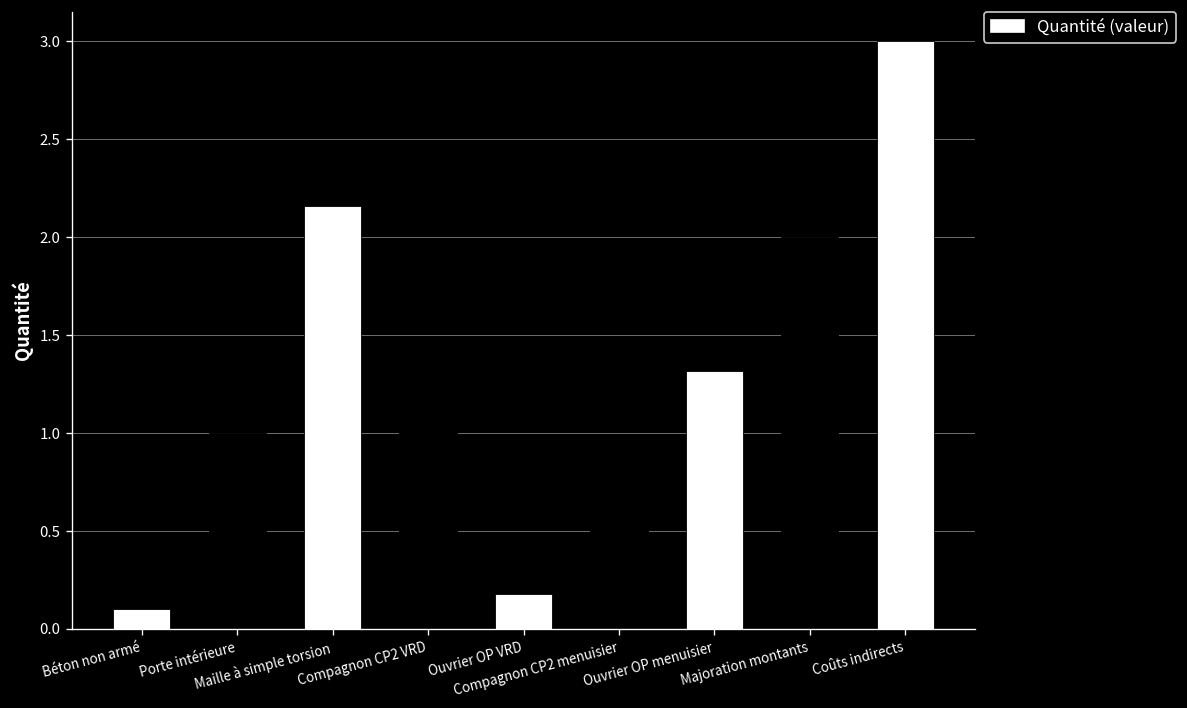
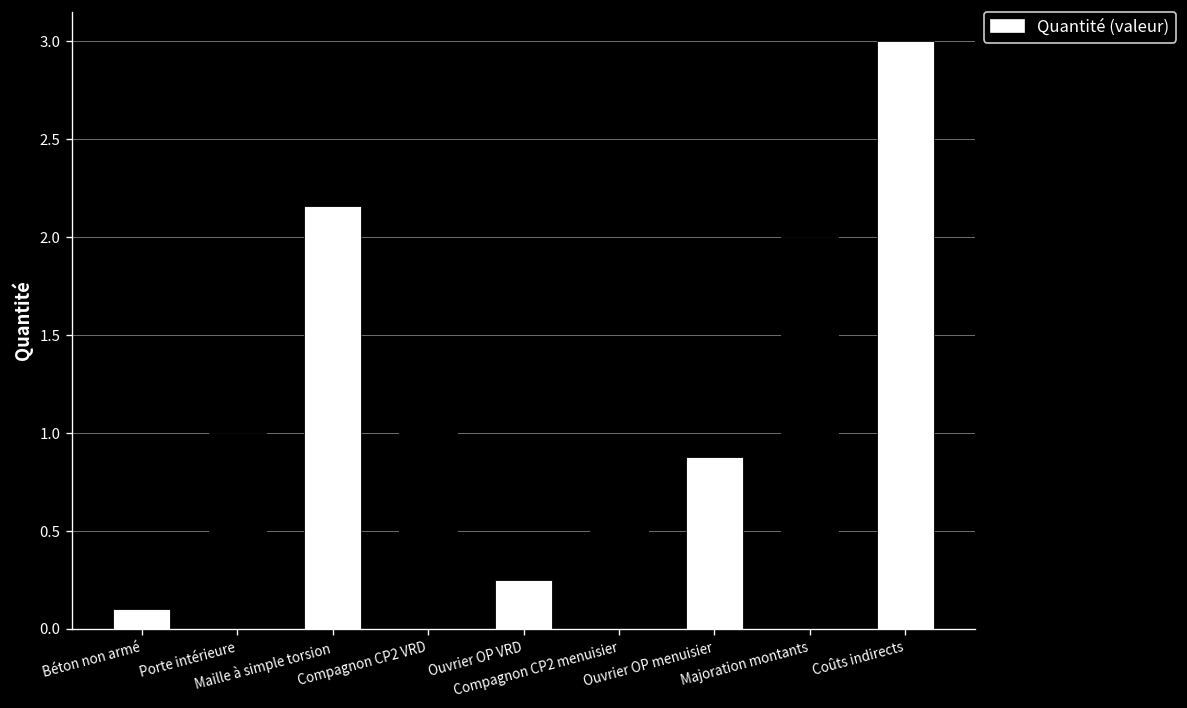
Ouvrier OP VRD: 0.18 -> 0.25
Ouvrier OP menuisier: 1.32 -> 0.88
